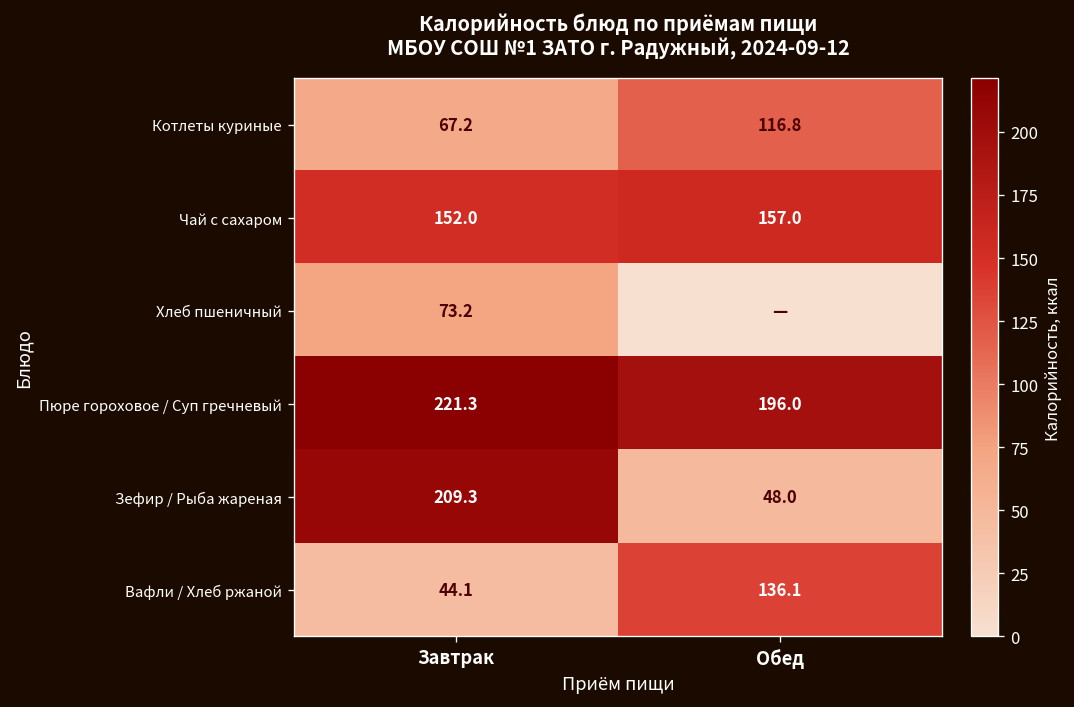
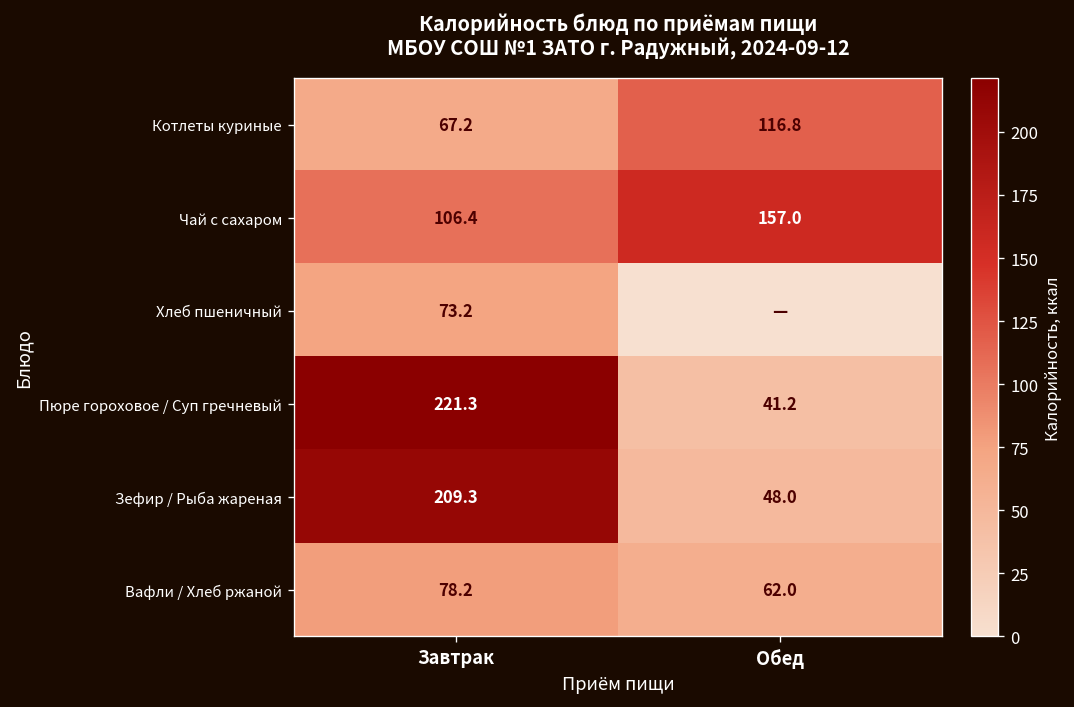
Чай с сахаром, Завтрак: 152.0 -> 106.4
Пюре гороховое / Суп гречневый, Обед: 196.0 -> 41.2
Вафли / Хлеб ржаной, Завтрак: 44.1 -> 78.2
Вафли / Хлеб ржаной, Обед: 136.1 -> 62.0
